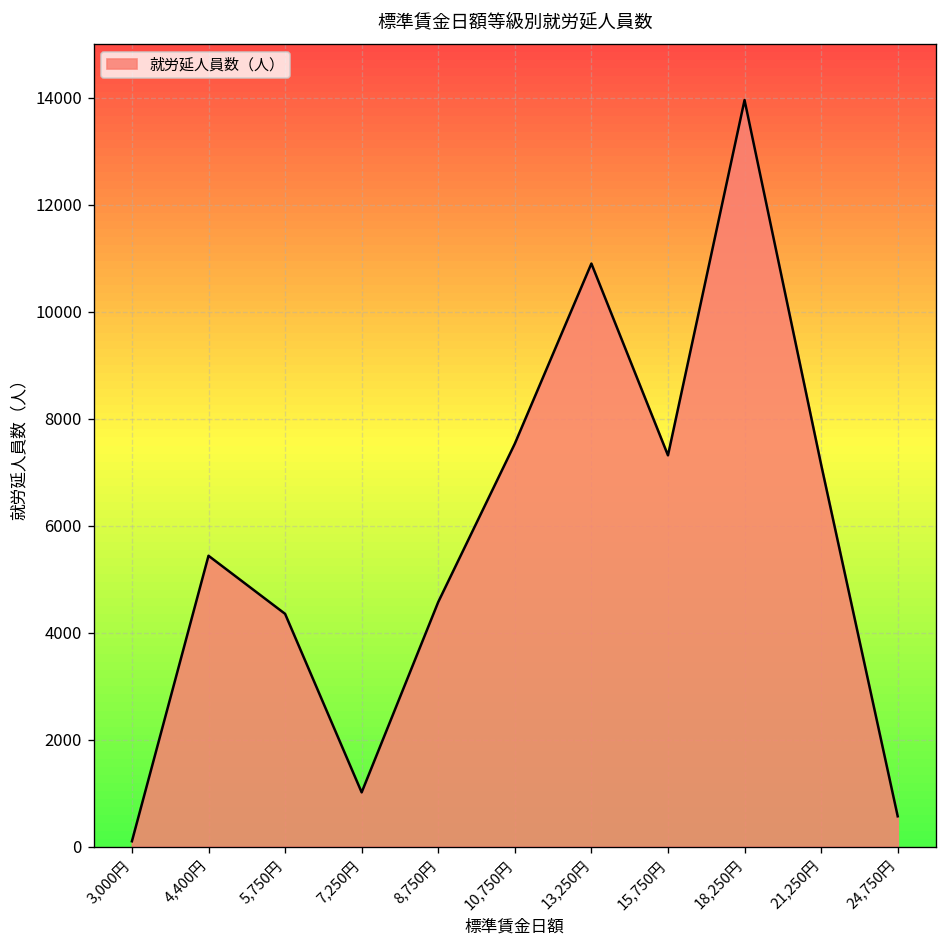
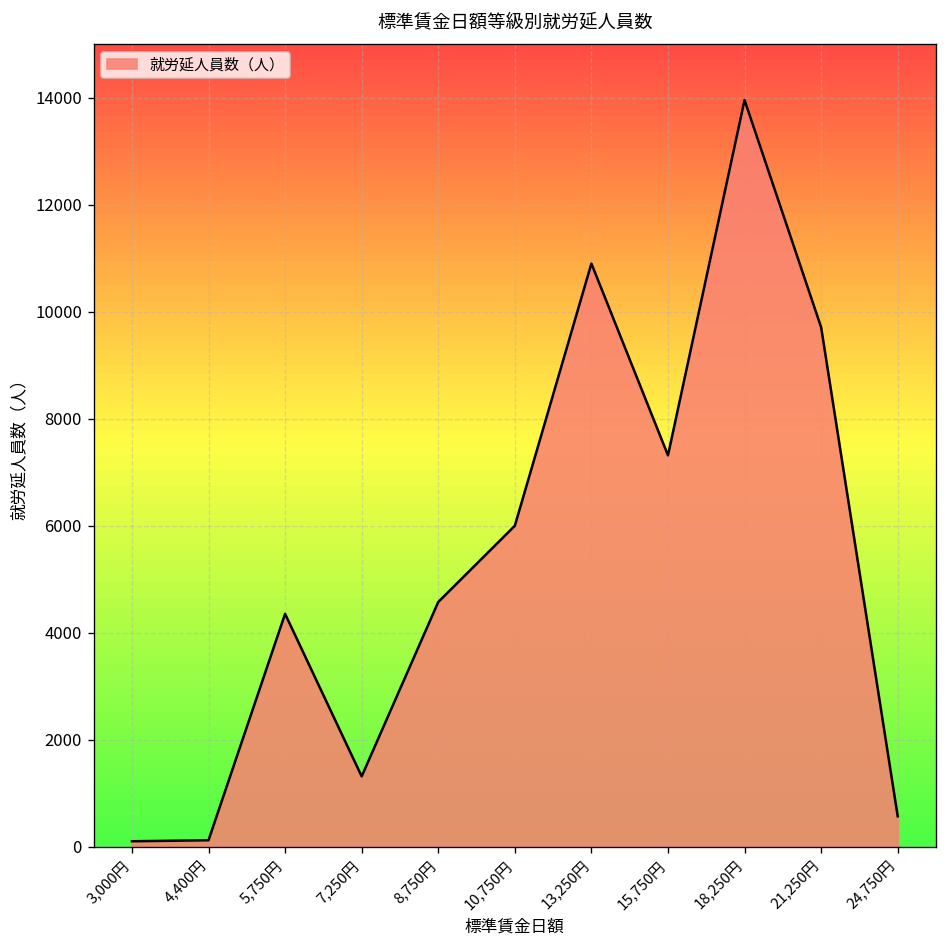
4,400円: 5400 -> 100
7,250円: 1000 -> 1300
10,750円: 7500 -> 6000
21,250円: 7100 -> 9700
